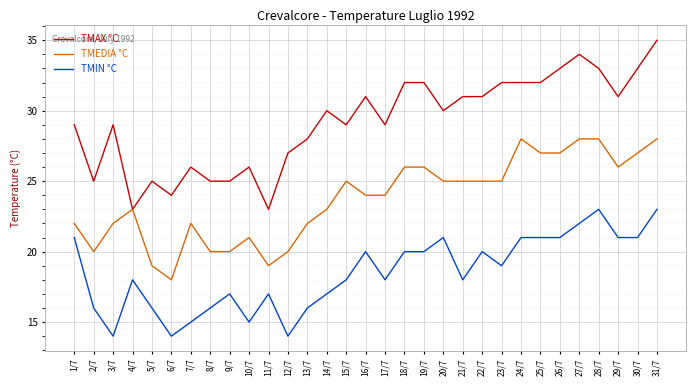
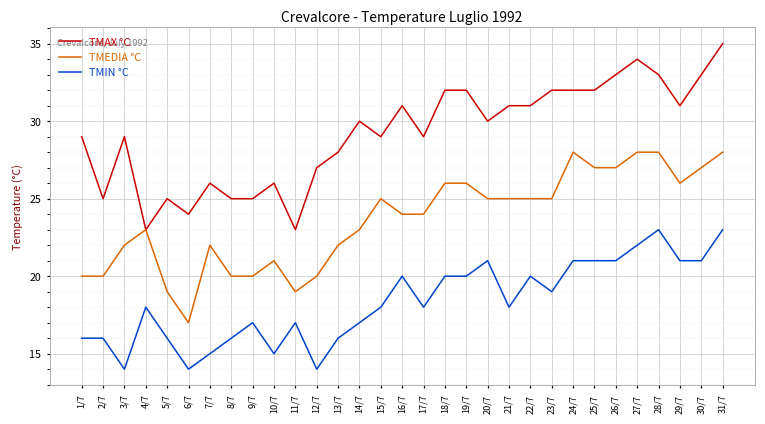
TMEDIA °C, 1/7: 22 -> 20
TMIN °C, 1/7: 21 -> 16
TMEDIA °C, 6/7: 18 -> 17
